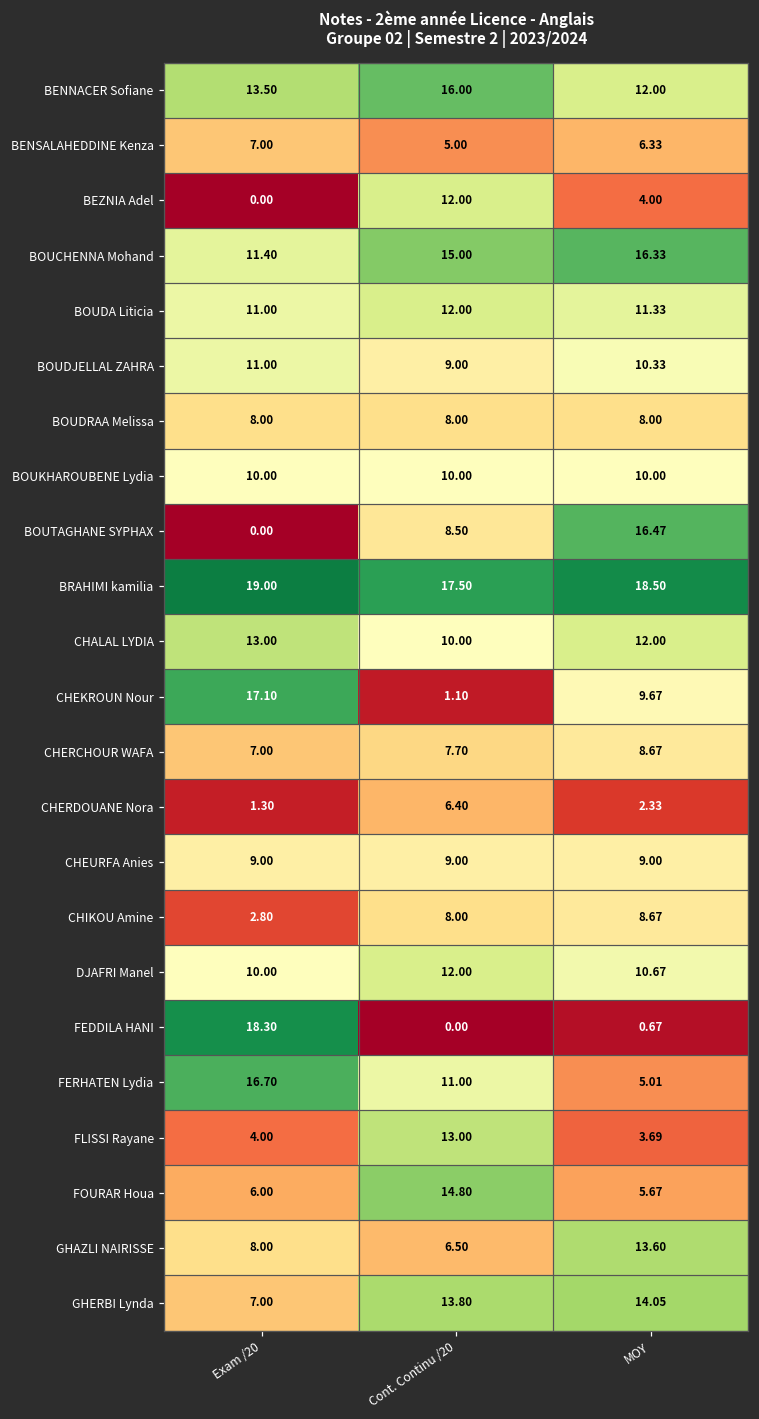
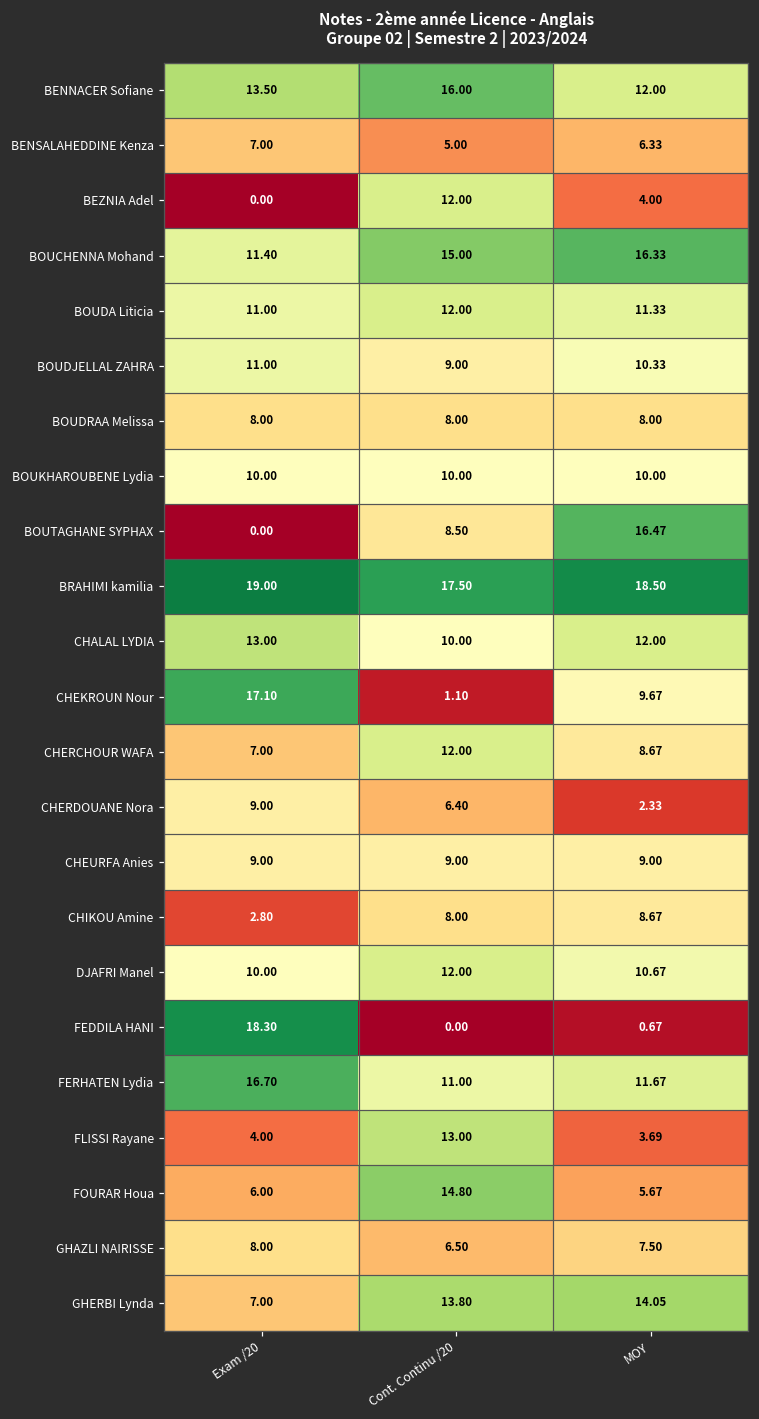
CHERCHOUR WAFA, Cont. Continu /20: 7.70 -> 12.00
CHERDOUANE Nora, Exam /20: 1.30 -> 9.00
FERHATEN Lydia, MOY: 5.01 -> 11.67
GHAZLI NAIRISSE, MOY: 13.60 -> 7.50
